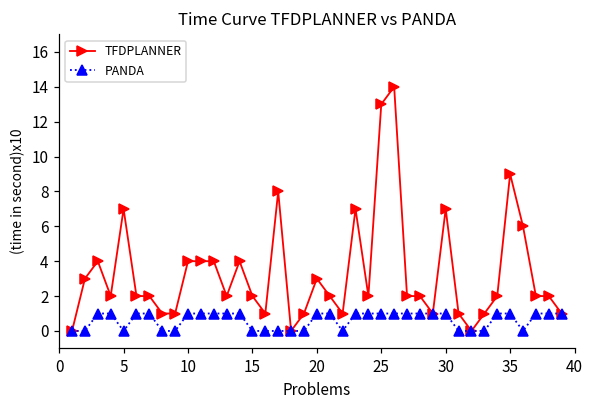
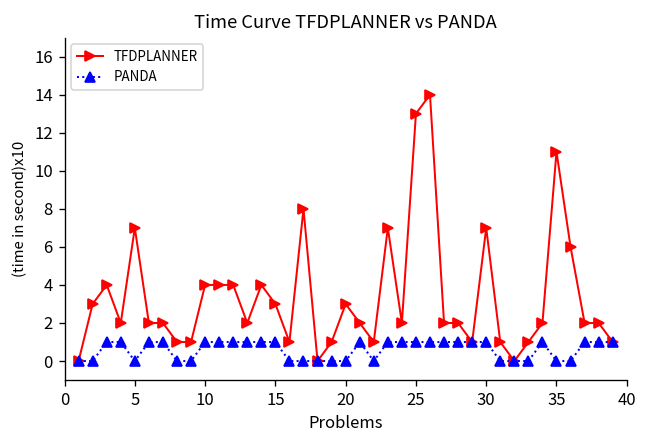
TFDPLANNER, 15: 2 -> 3
PANDA, 15: 0 -> 1
PANDA, 20: 1 -> 0
TFDPLANNER, 35: 9 -> 11
PANDA, 35: 1 -> 0
